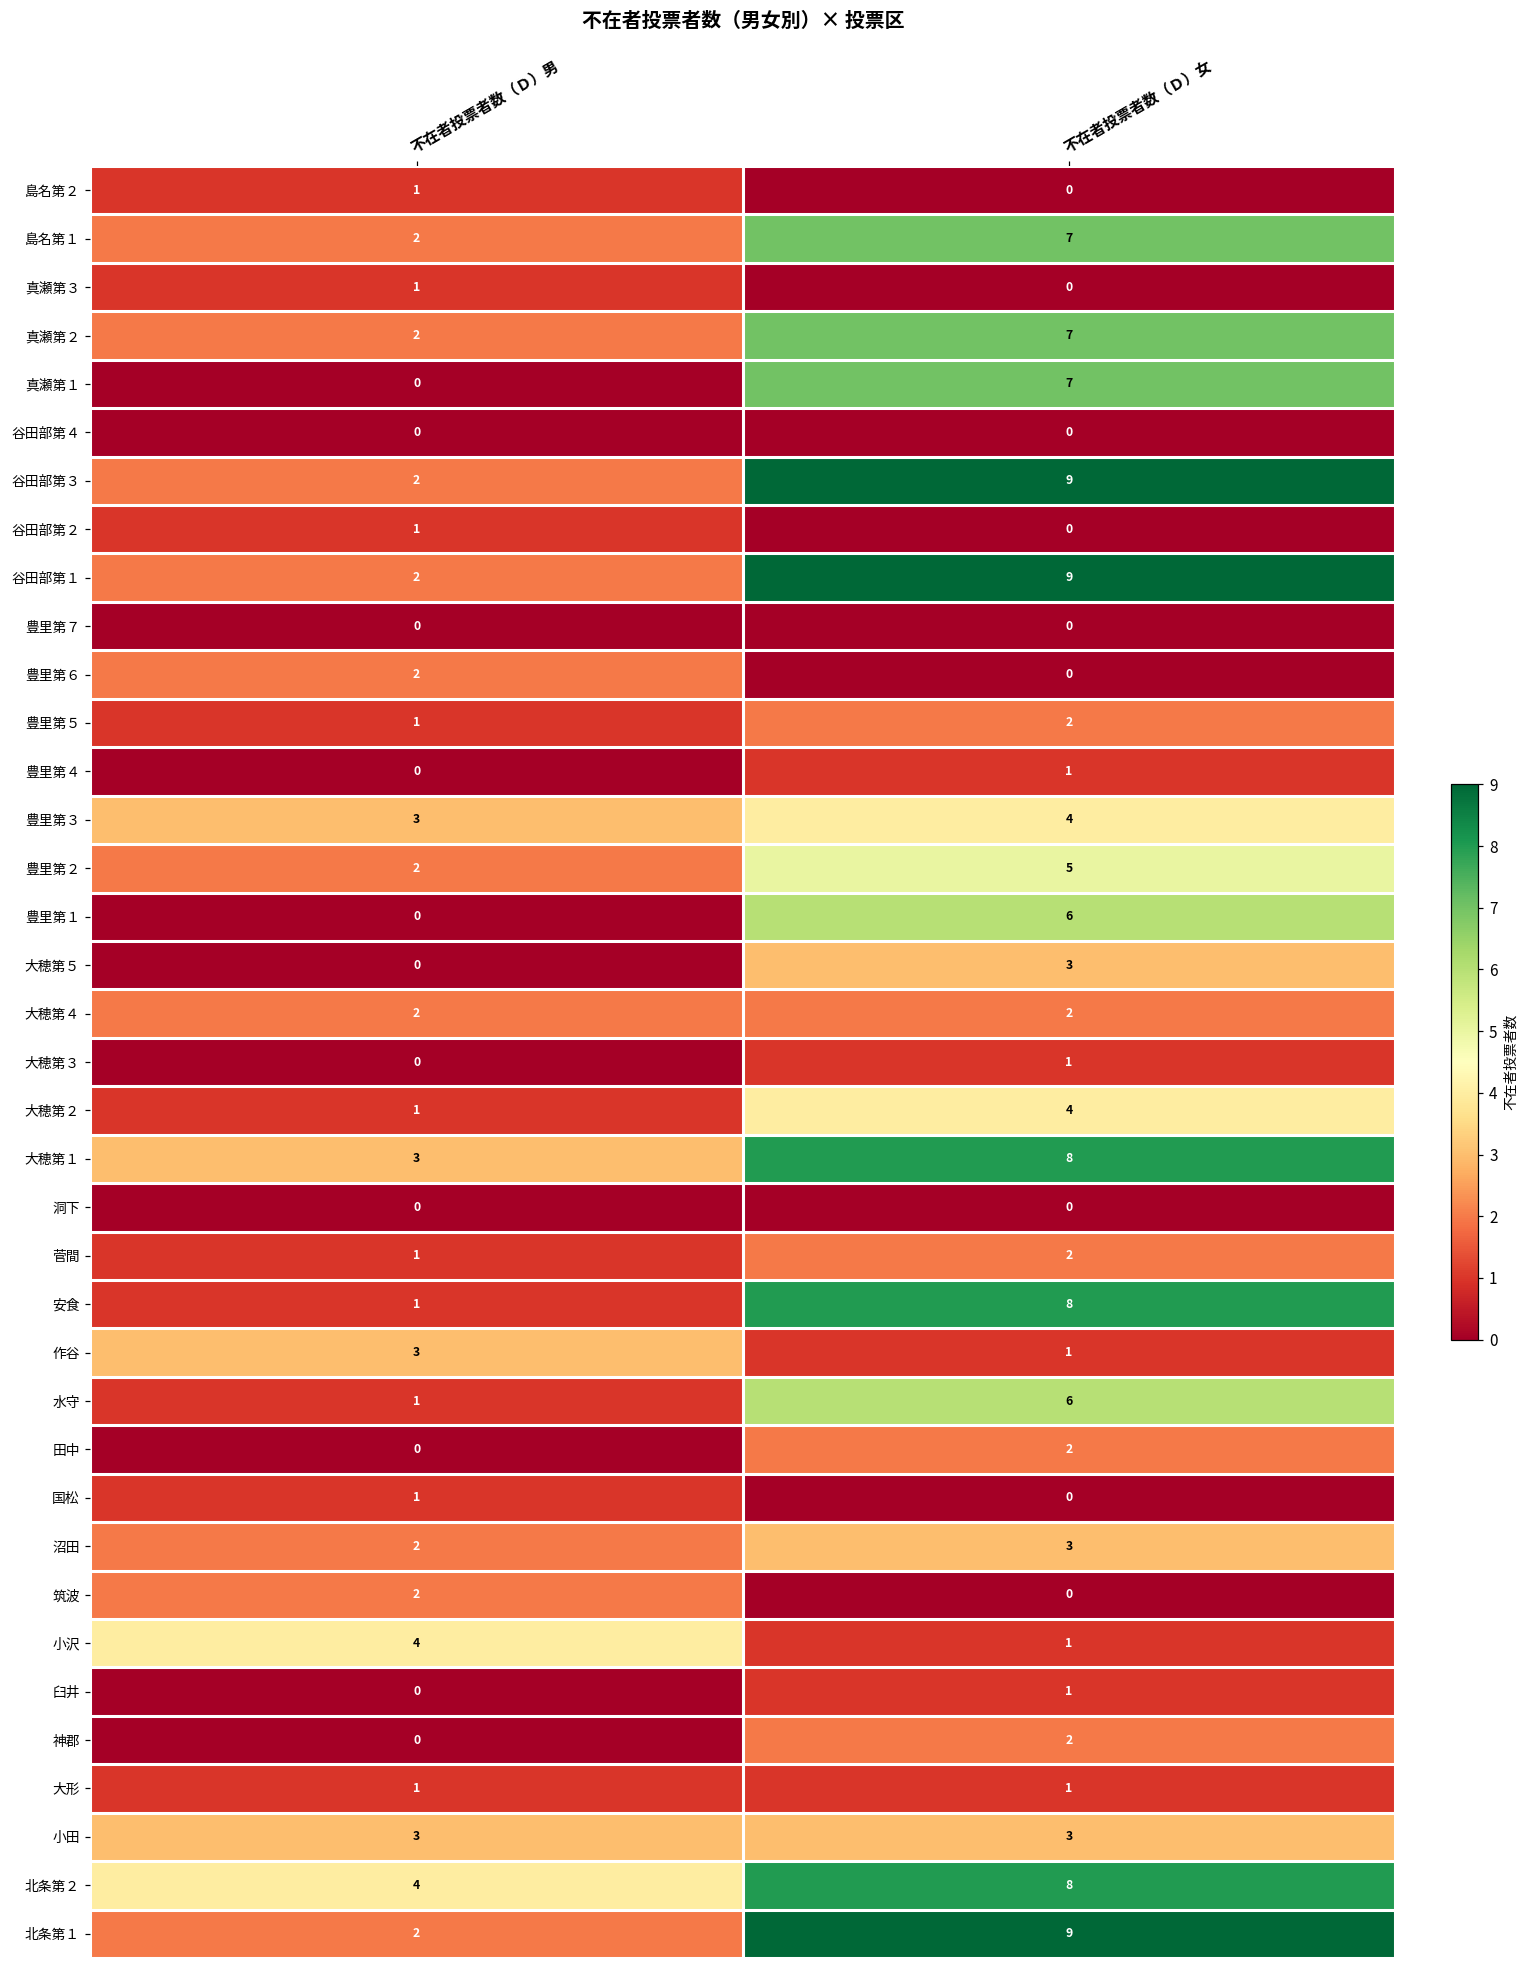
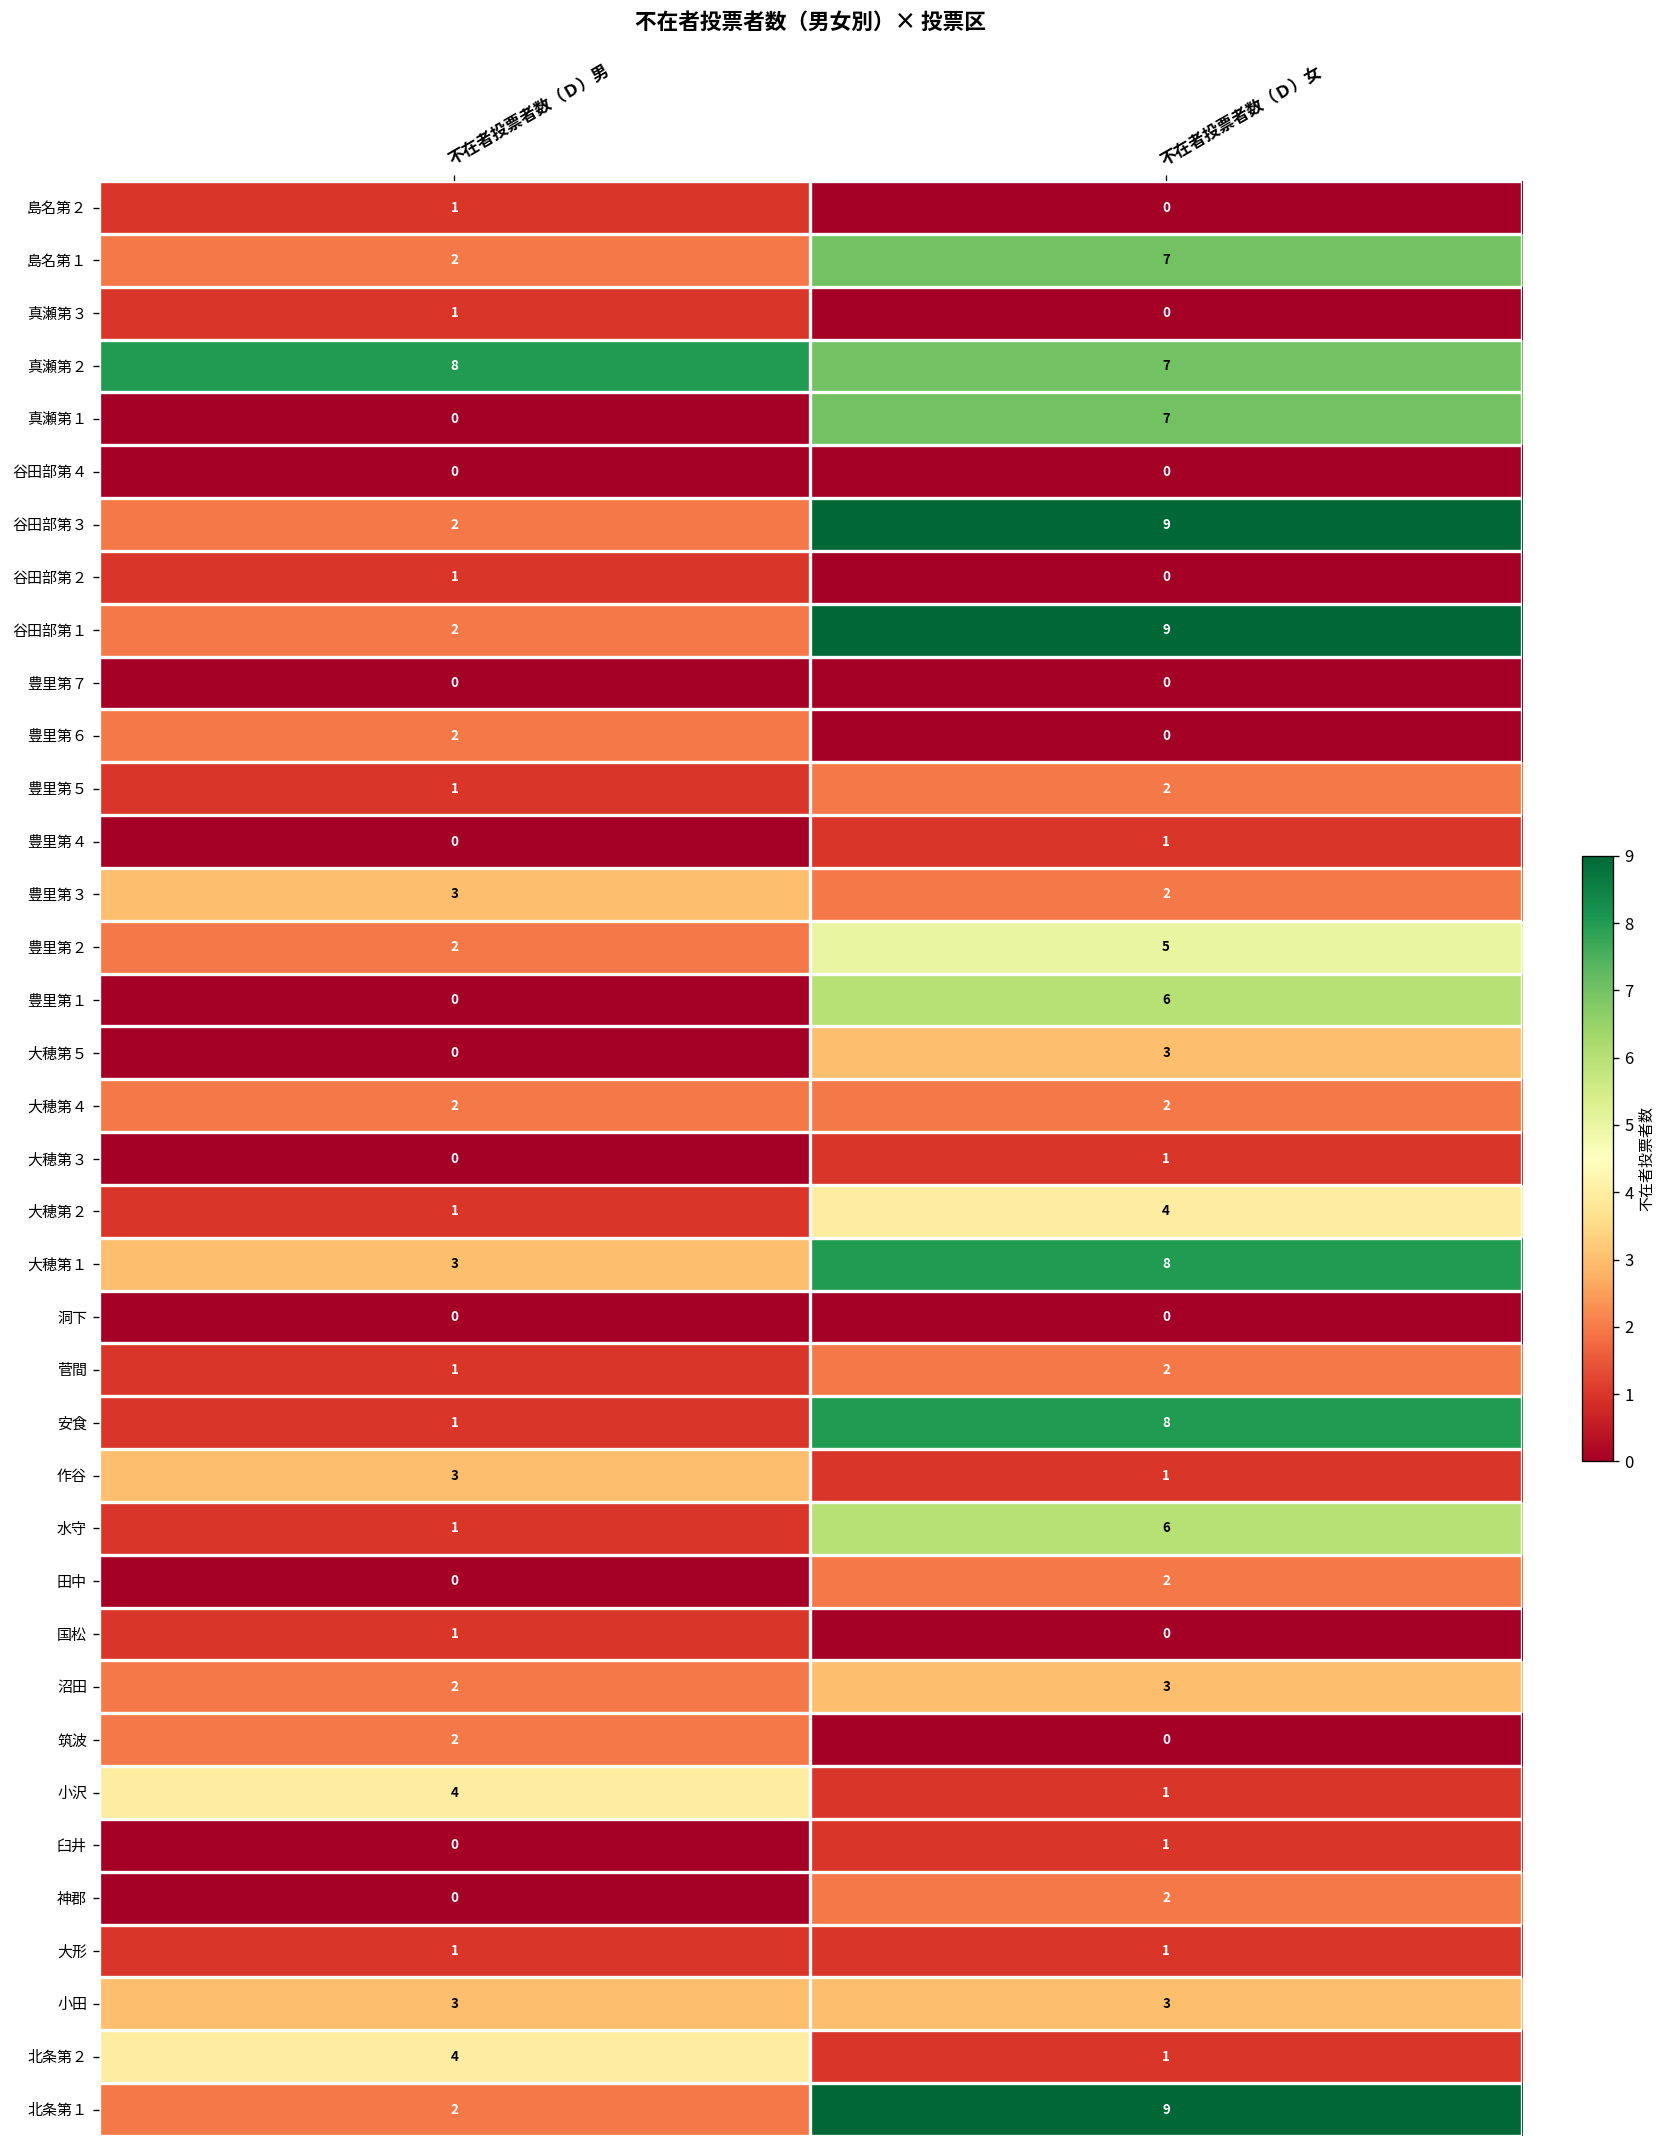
真瀬第２, 不在者投票者数（Ｄ）男: 2 -> 8
豊里第３, 不在者投票者数（Ｄ）女: 4 -> 2
北条第２, 不在者投票者数（Ｄ）女: 8 -> 1
